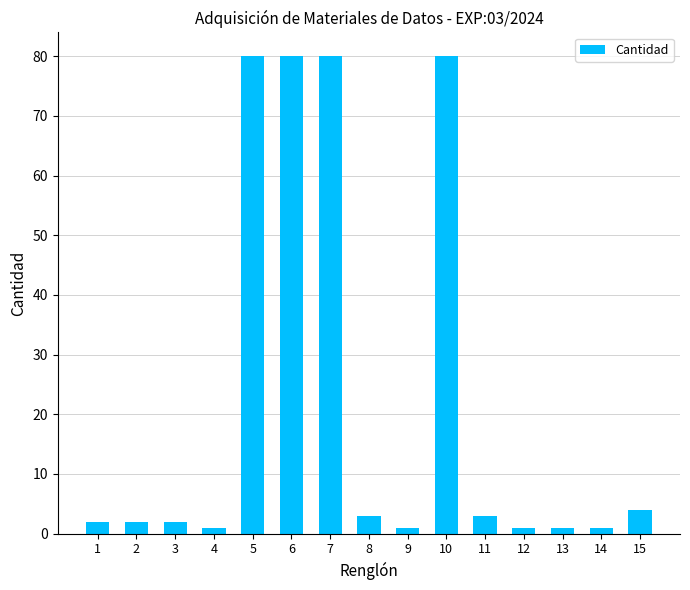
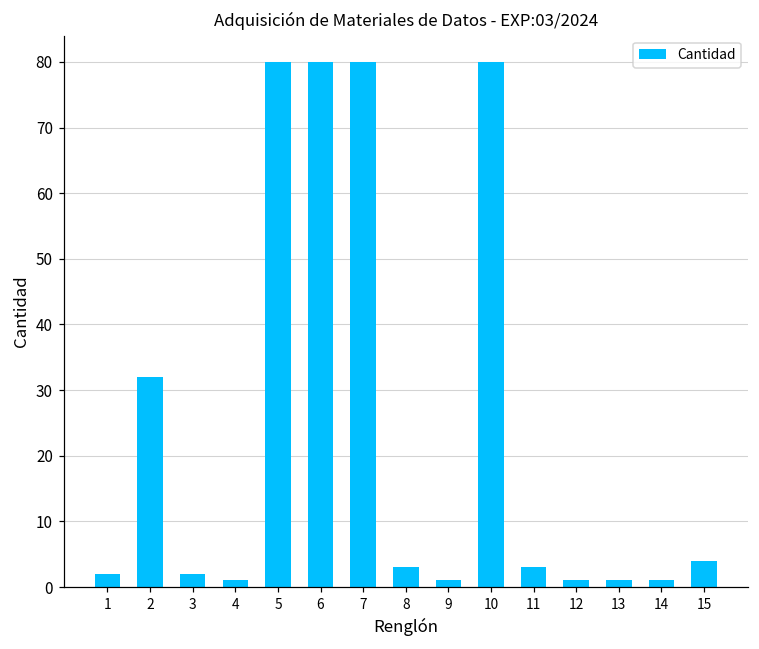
2: 2 -> 32
